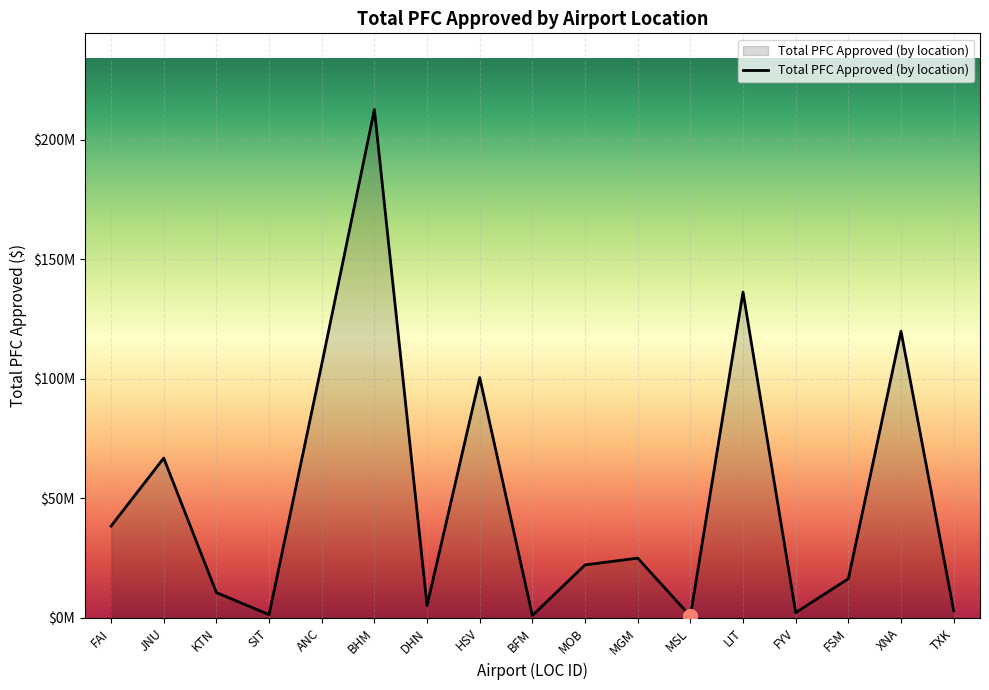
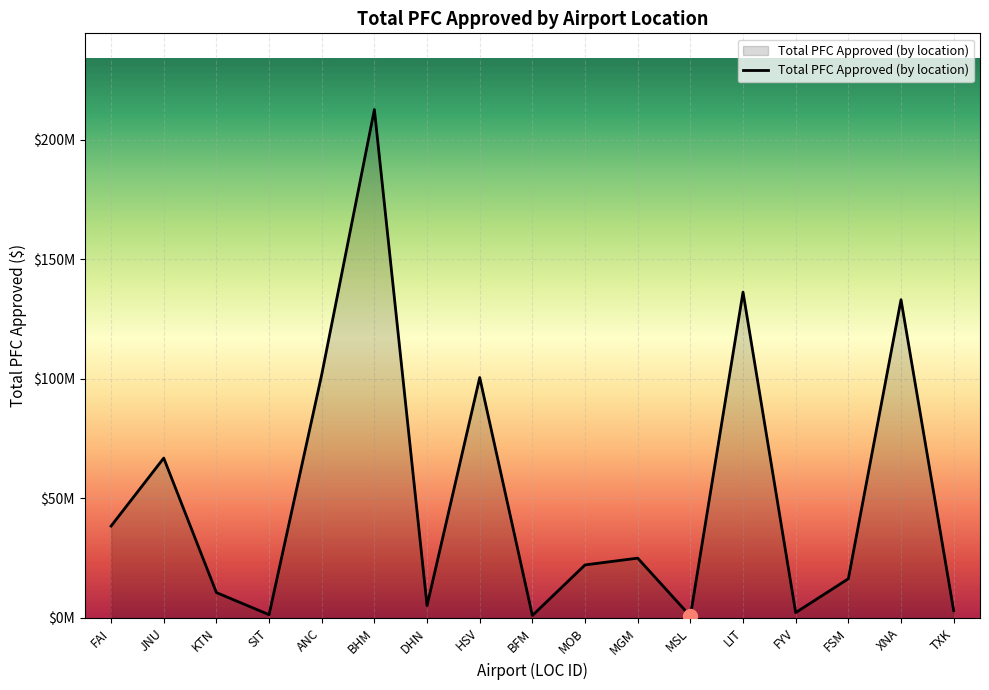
Total PFC Approved (by location), ANC: $106000000 -> $102000000
Total PFC Approved (by location), XNA: $120000000 -> $133000000
